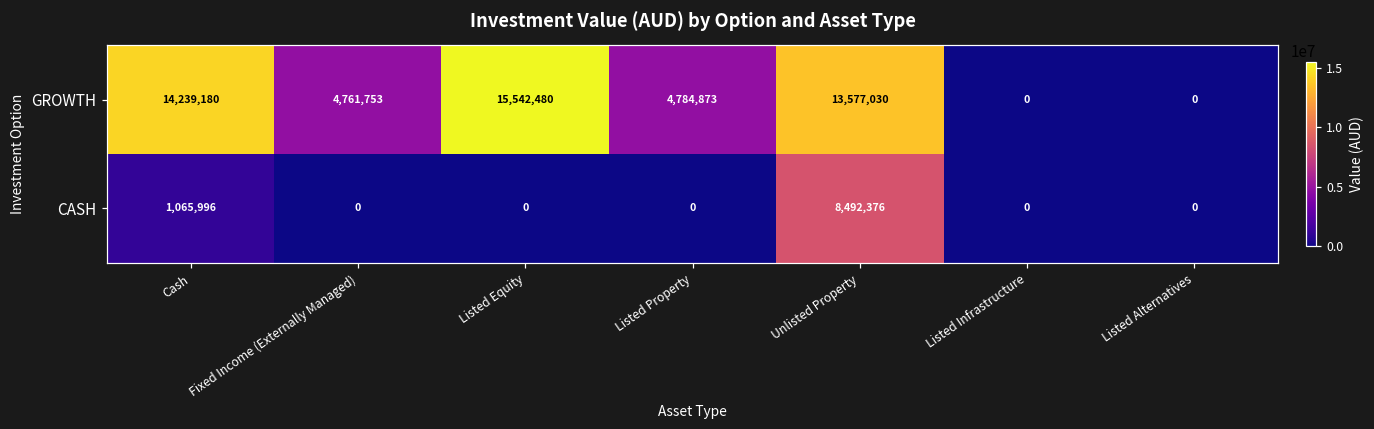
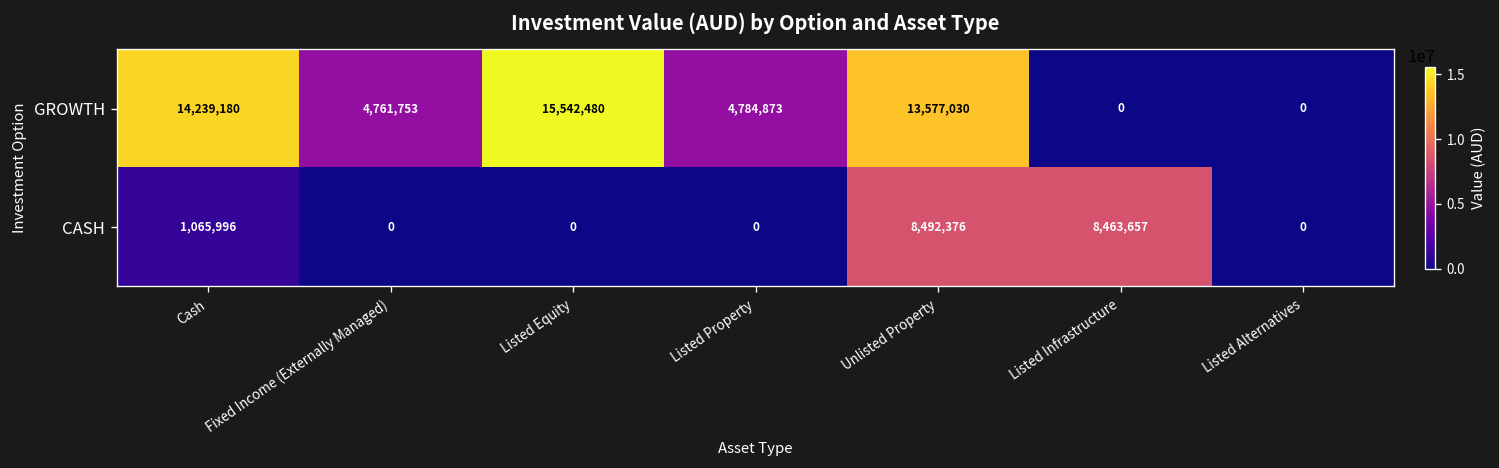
CASH, Listed Infrastructure: 0 -> 8,463,657
